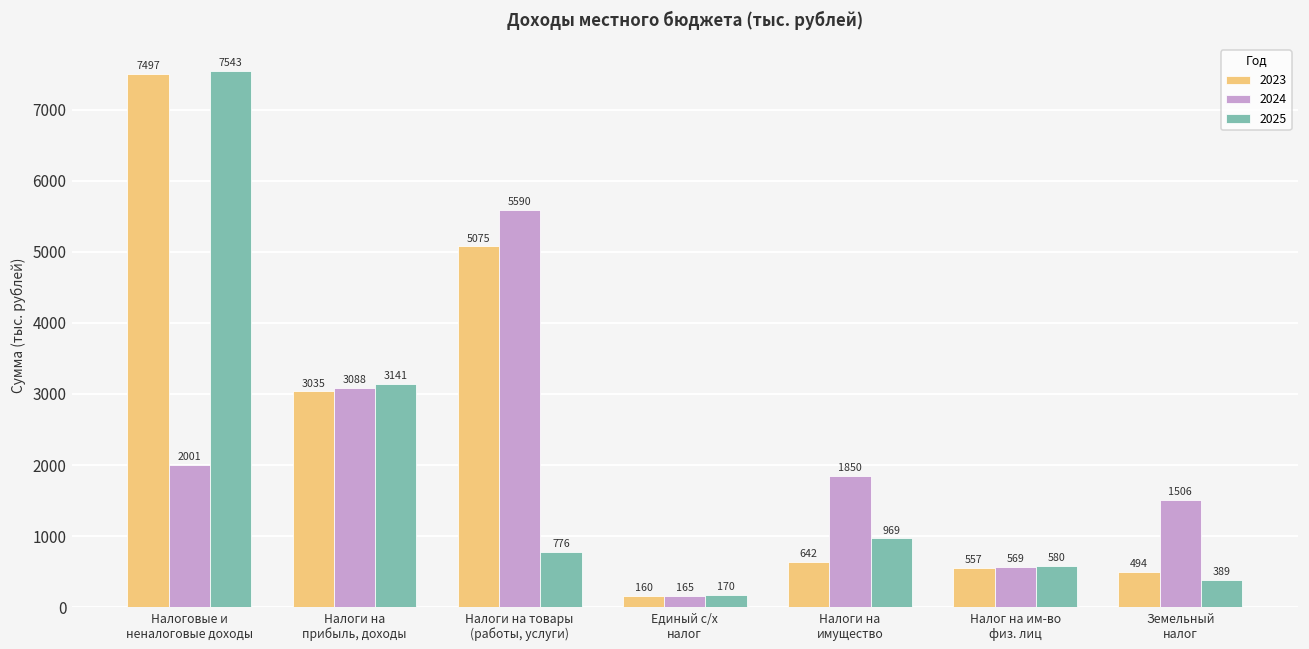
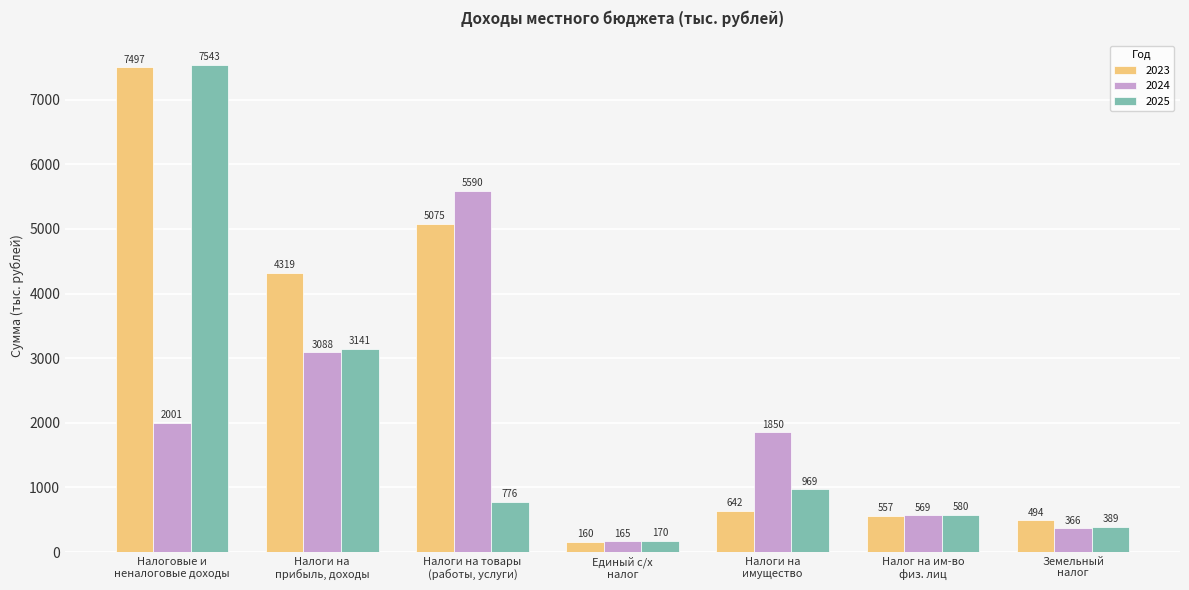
2023, Налоги на прибыль, доходы: 3035 -> 4319
2024, Земельный налог: 1506 -> 366
